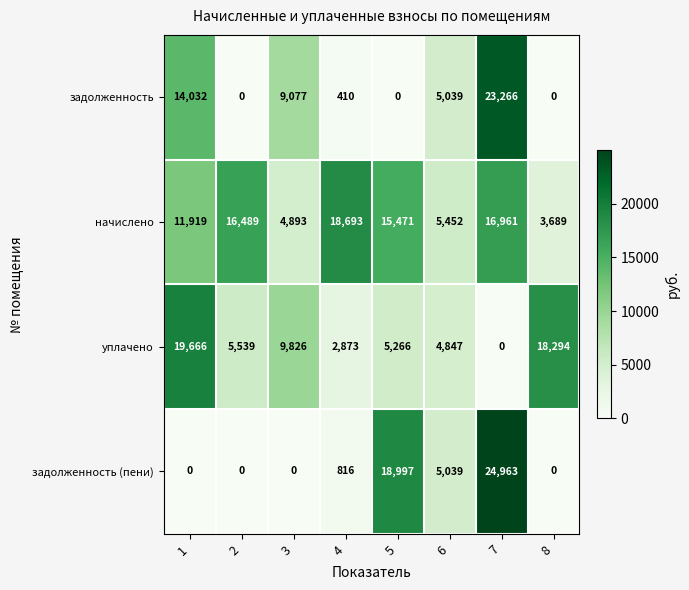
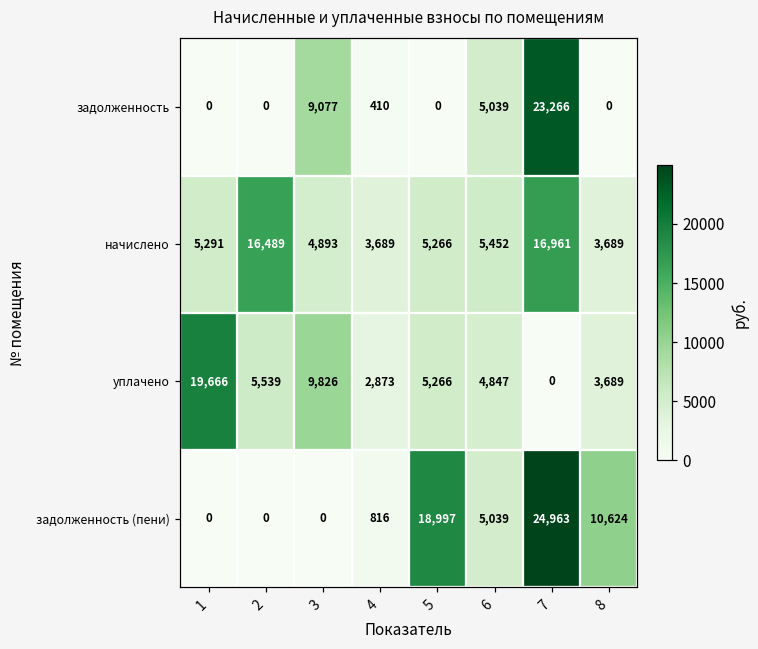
задолженность, 1: 14,032 -> 0
начислено, 1: 11,919 -> 5,291
начислено, 4: 18,693 -> 3,689
начислено, 5: 15,471 -> 5,266
уплачено, 8: 18,294 -> 3,689
задолженность (пени), 8: 0 -> 10,624
